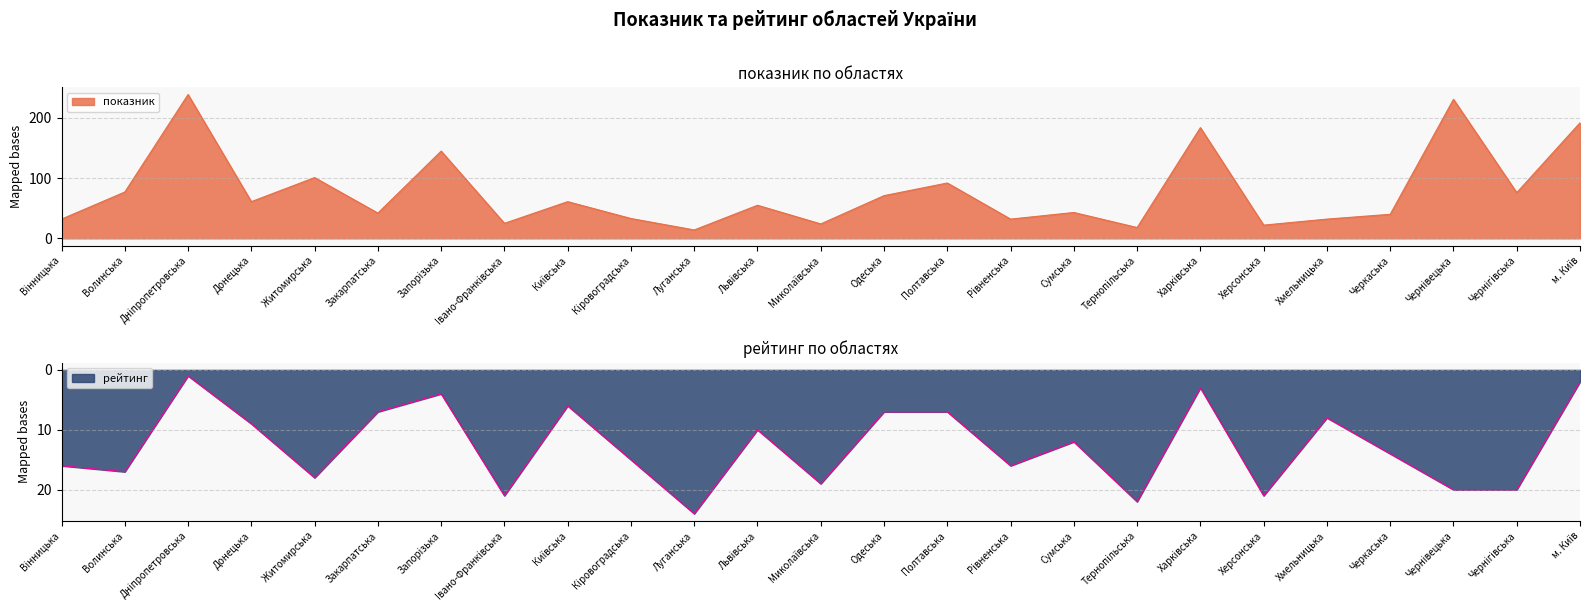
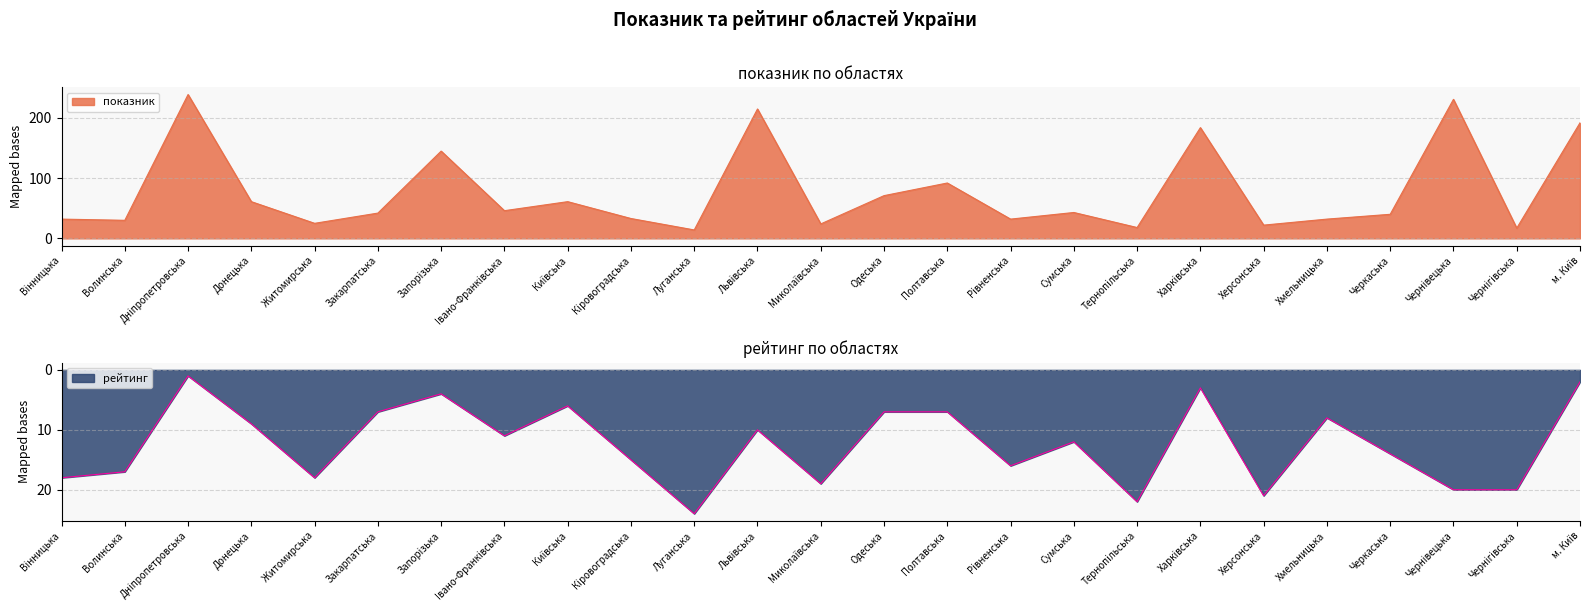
показник по областях, Волинська: 80 -> 30
показник по областях, Житомирська: 100 -> 30
показник по областях, Івано-Франківська: 30 -> 50
показник по областях, Львівська: 60 -> 220
показник по областях, Чернігівська: 80 -> 20
рейтинг по областях, Вінницька: 16 -> 18
рейтинг по областях, Івано-Франківська: 21 -> 11
